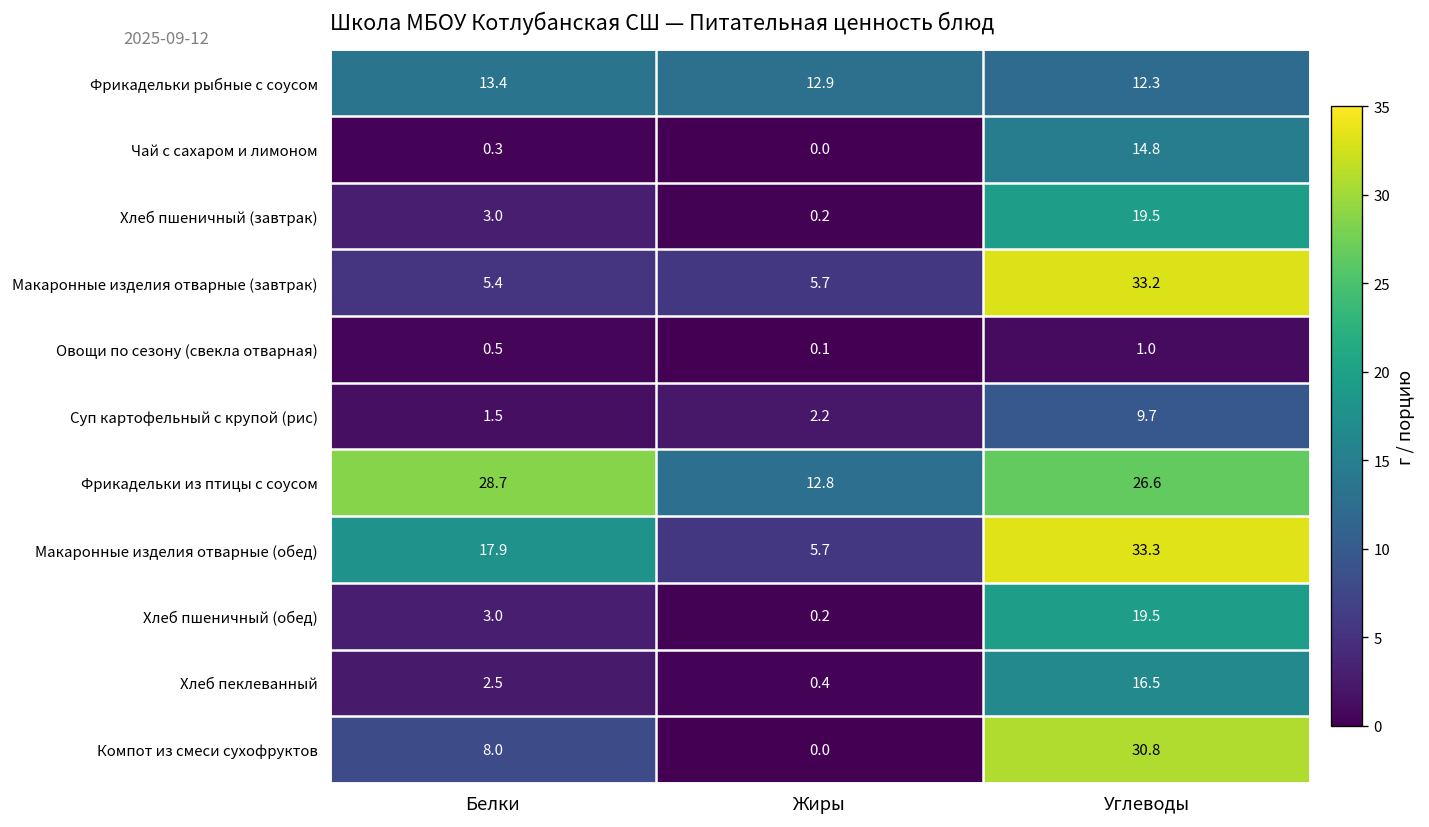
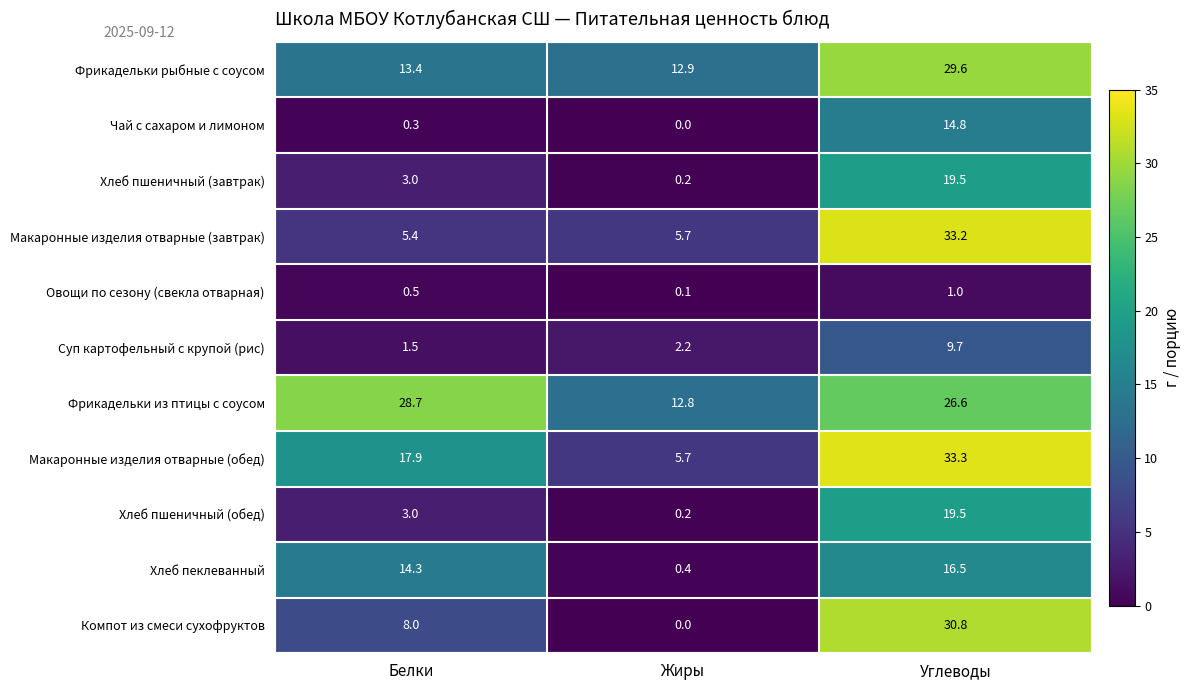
Фрикадельки рыбные с соусом, Углеводы: 12.3 -> 29.6
Хлеб пеклеванный, Белки: 2.5 -> 14.3
